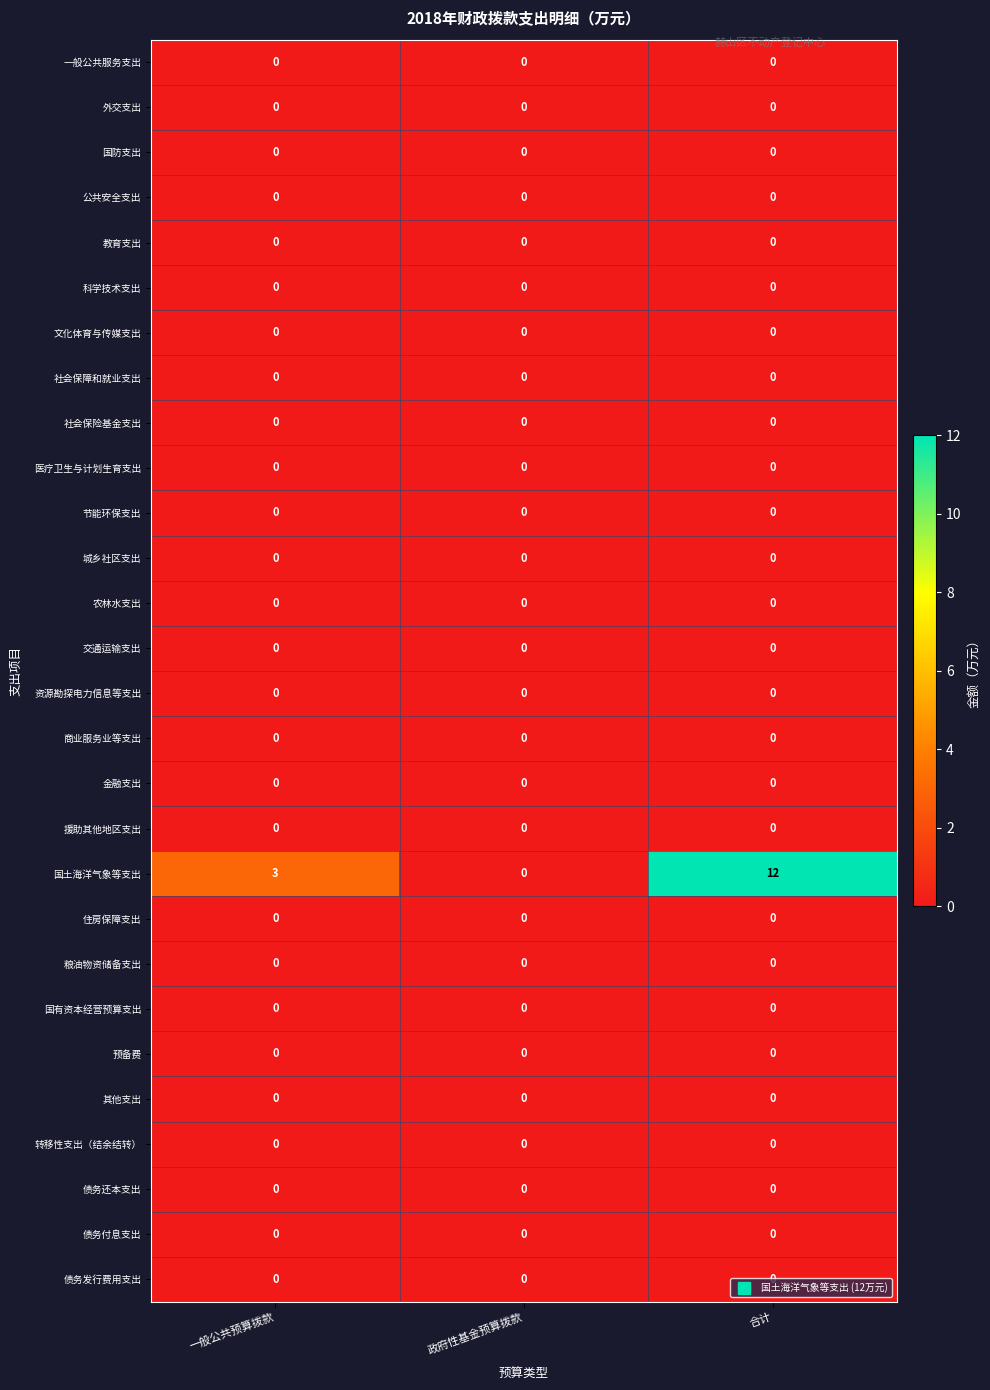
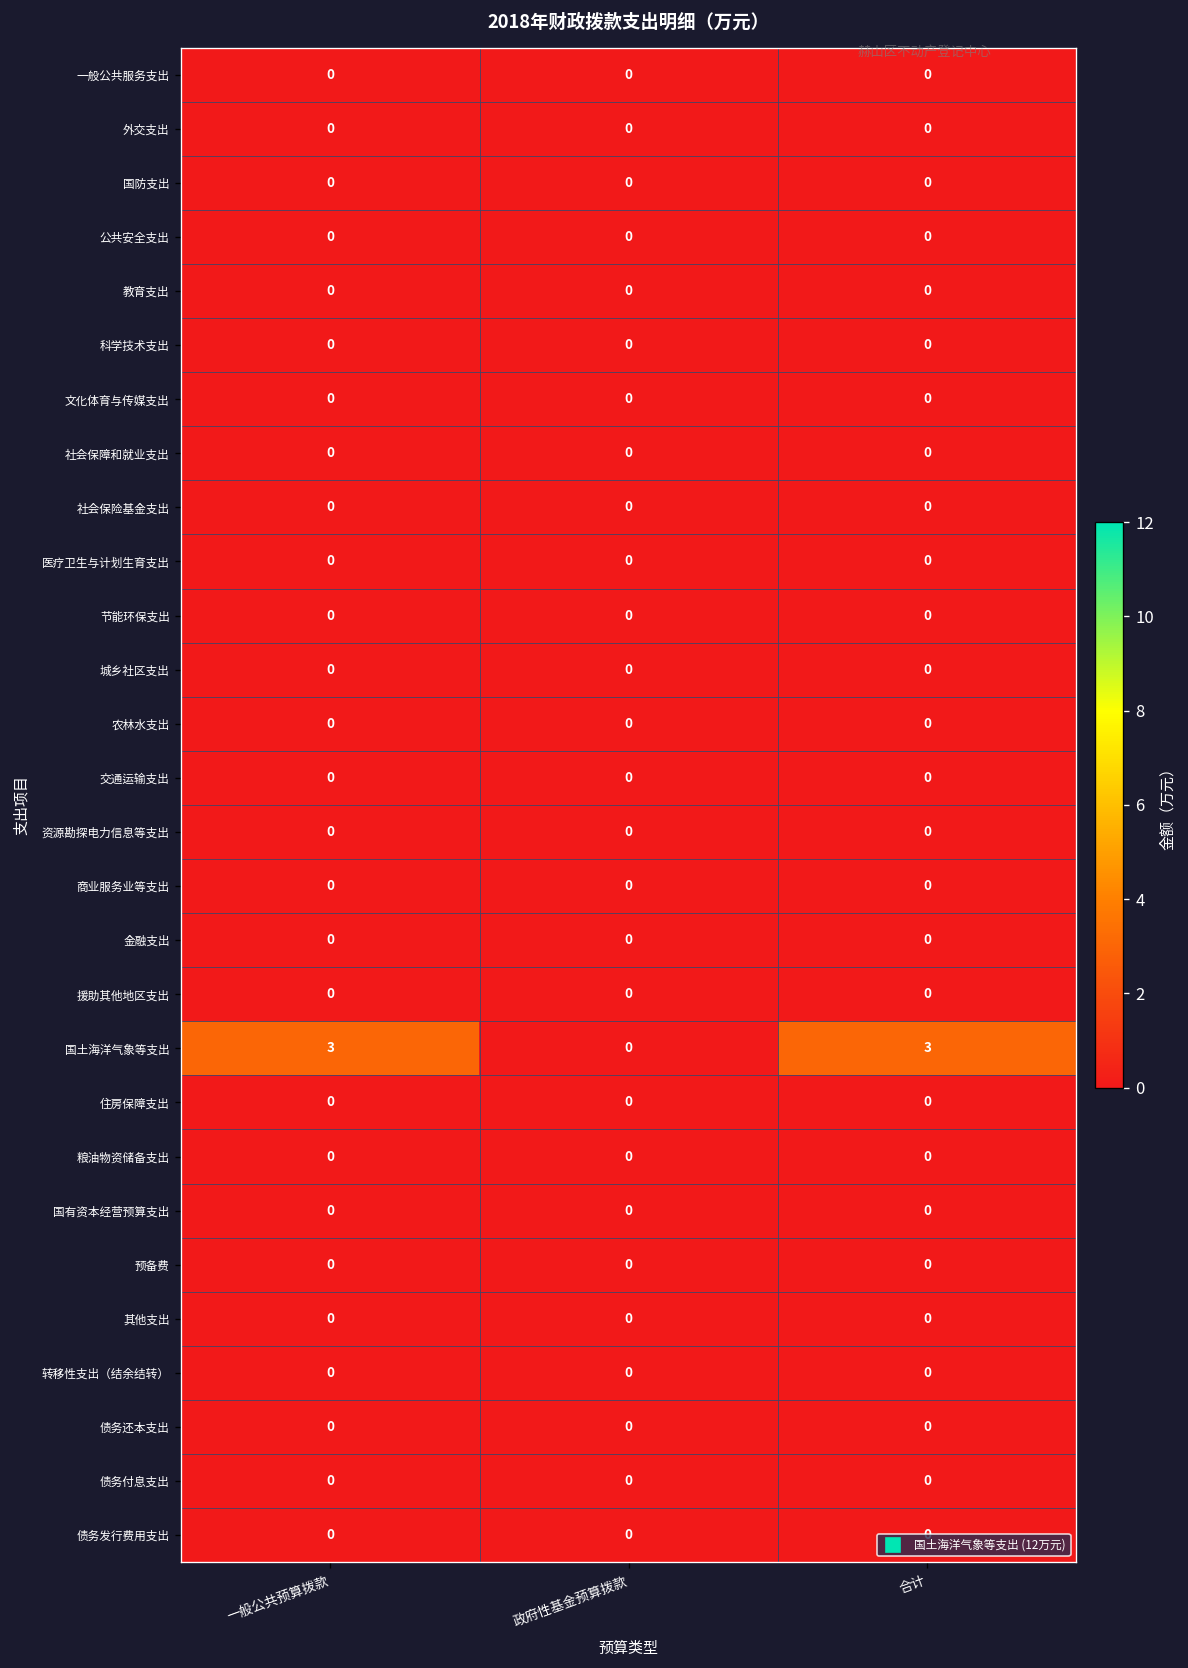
国土海洋气象等支出, 合计: 12 -> 3
